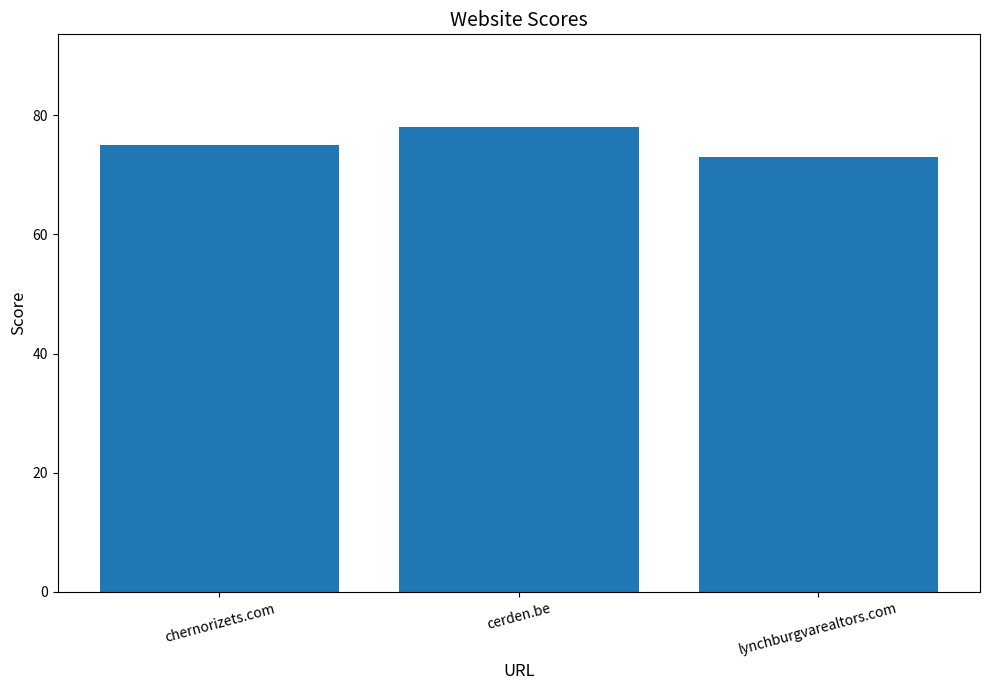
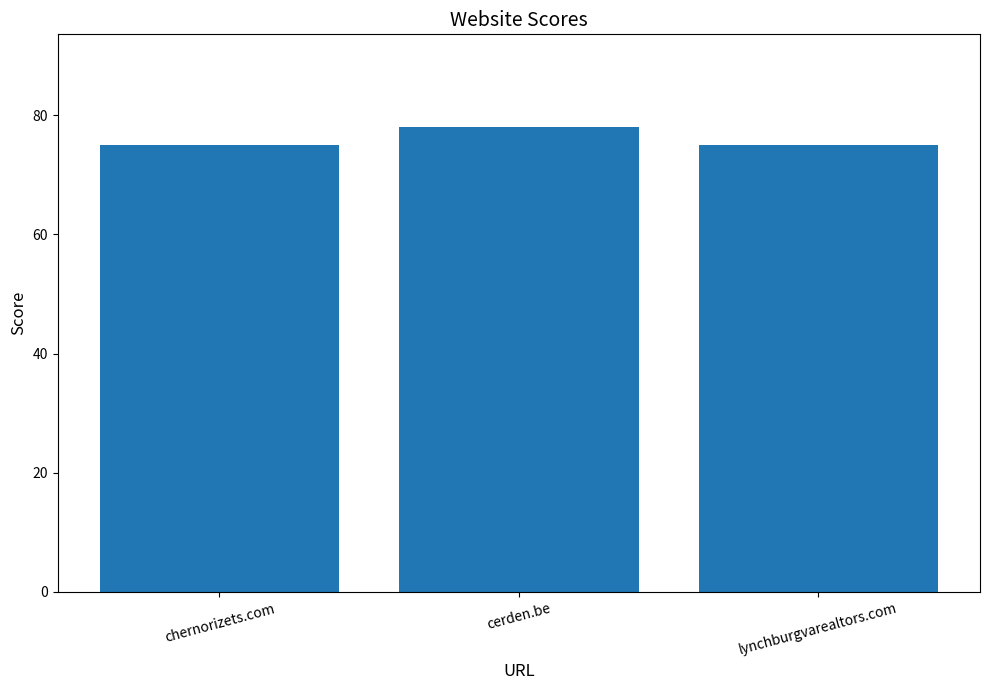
lynchburgvarealtors.com: 73 -> 75
